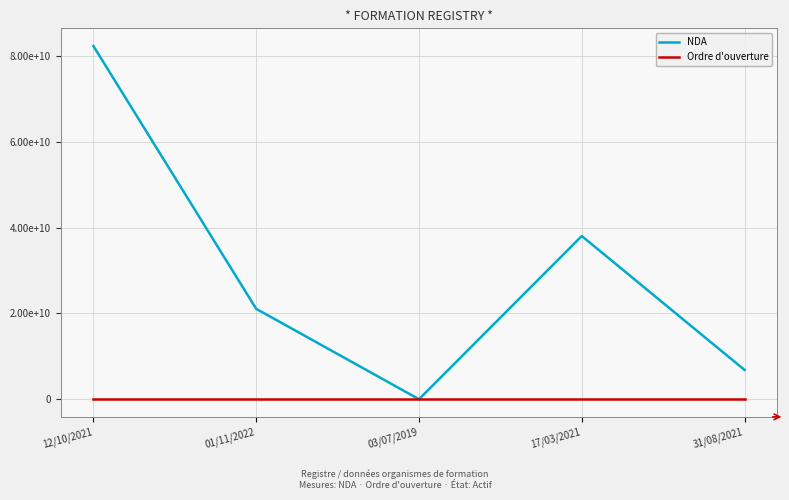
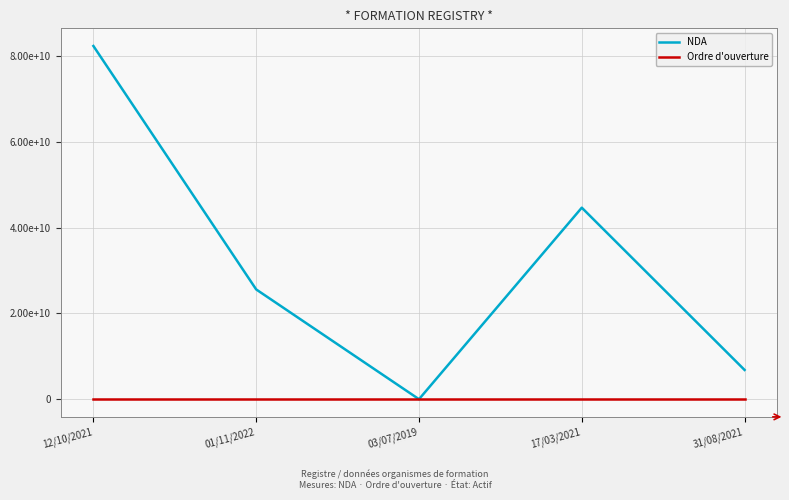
NDA, 01/11/2022: 21000000000 -> 26000000000
NDA, 17/03/2021: 38000000000 -> 45000000000
